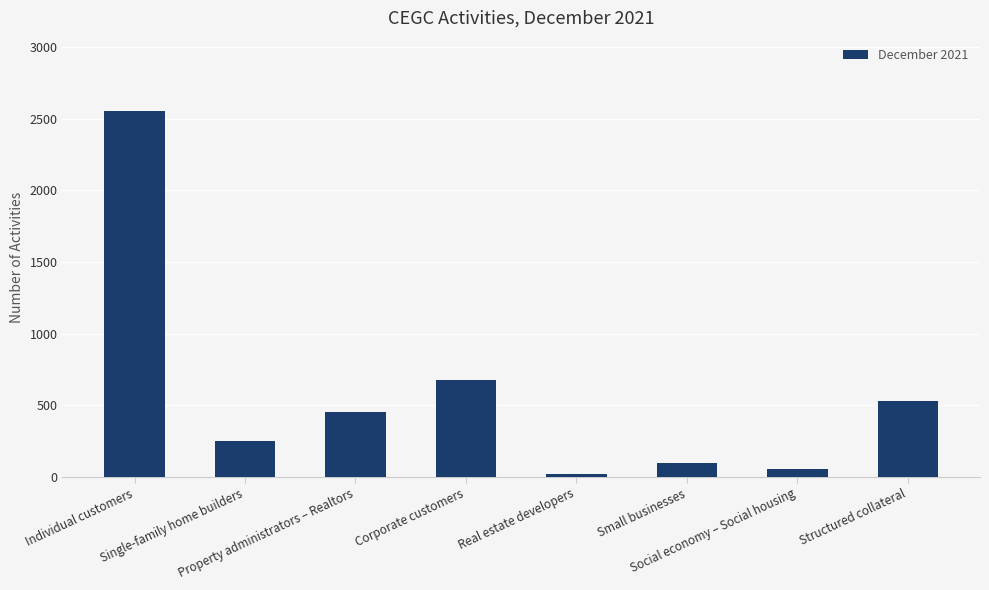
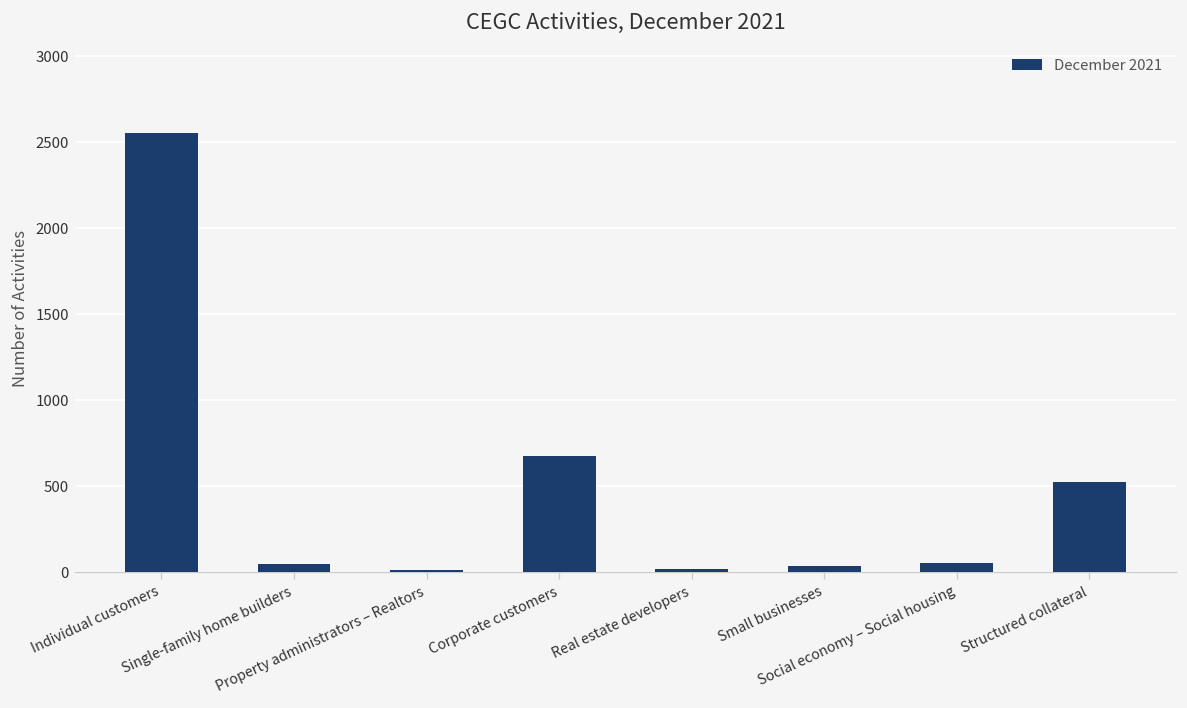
Single-family home builders: 250 -> 50
Property administrators – Realtors: 460 -> 10
Small businesses: 100 -> 40
